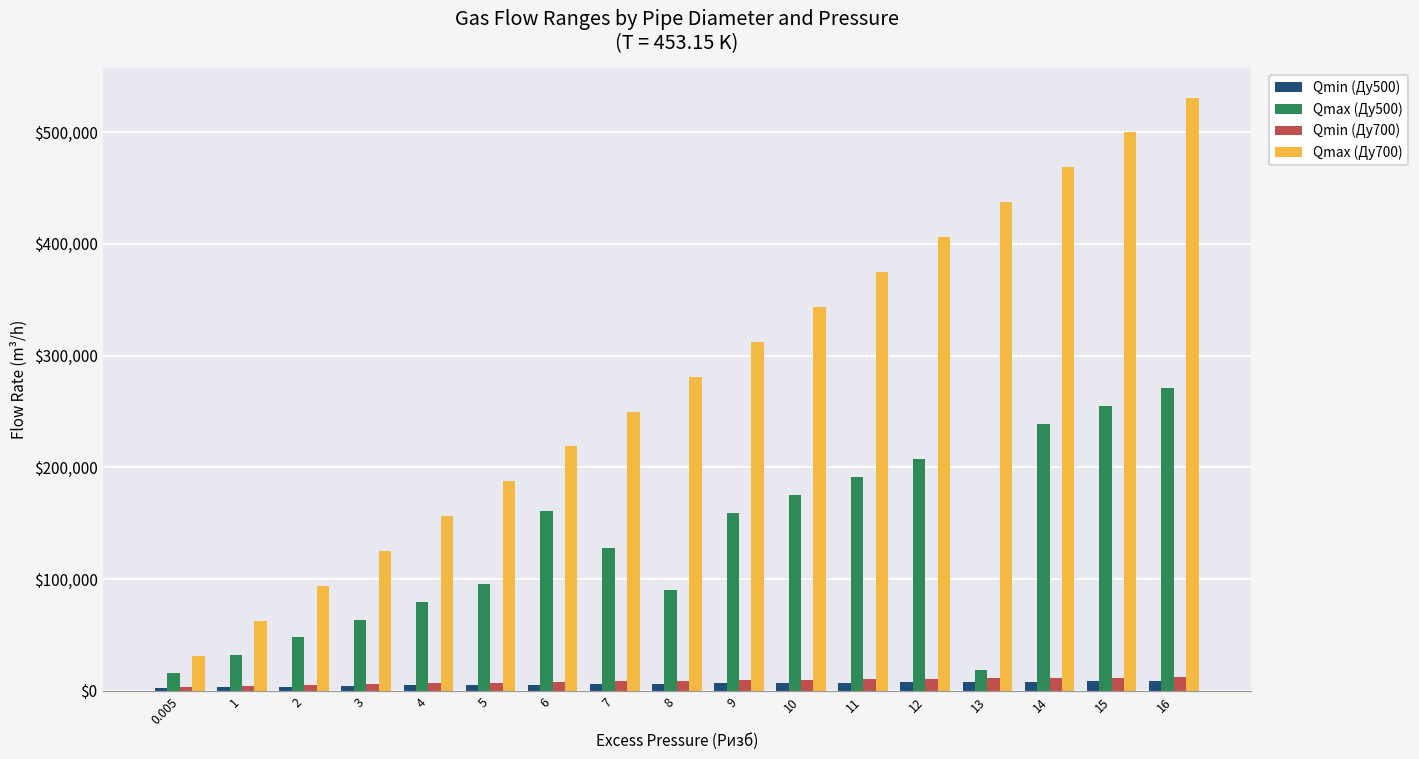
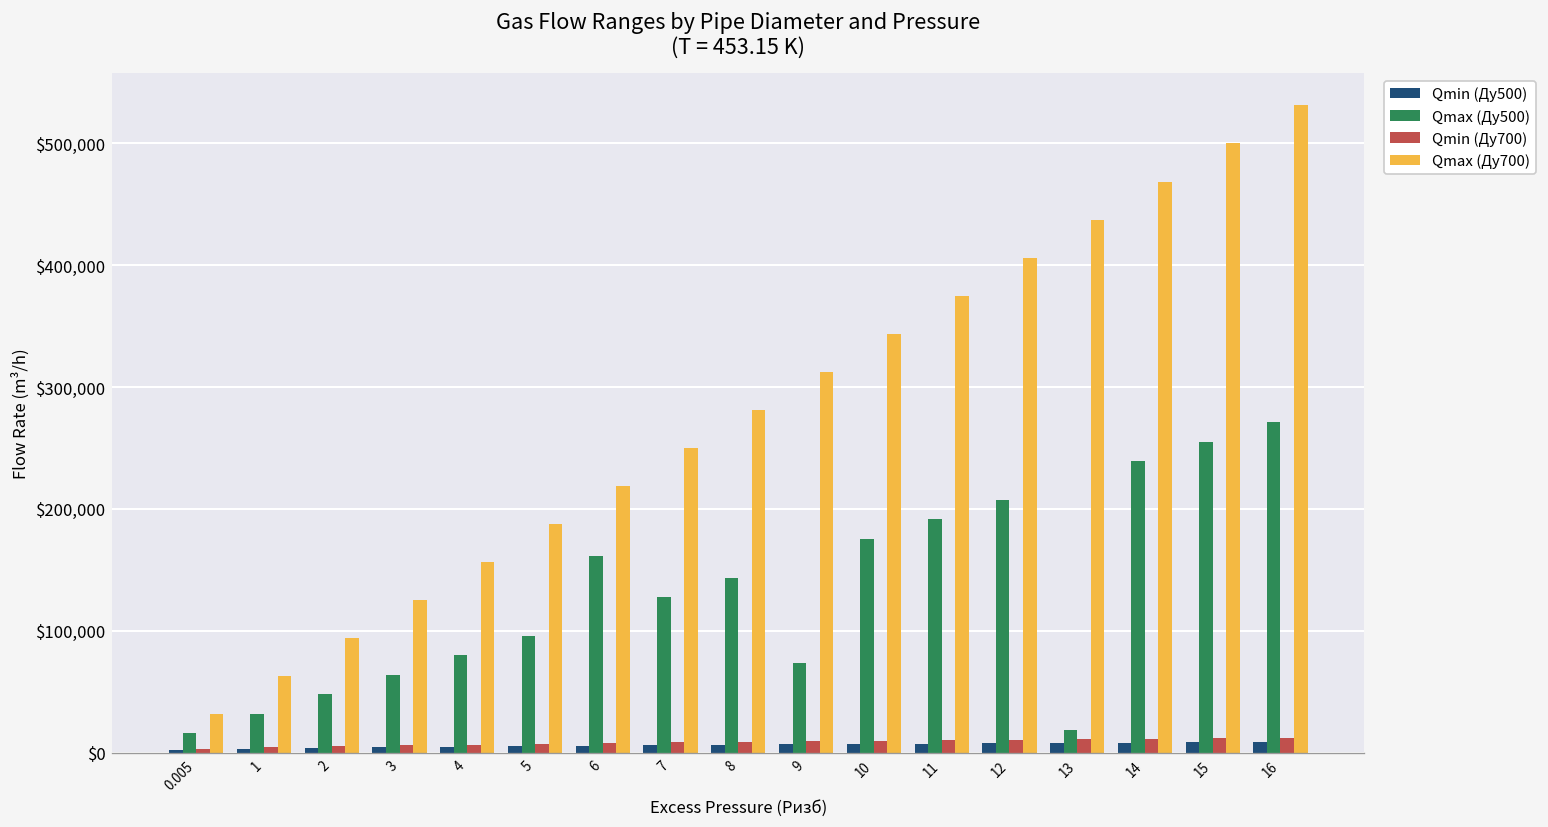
Qmax (Ду500), 8: $90,000 -> $143,000
Qmax (Ду500), 9: $159,000 -> $74,000
